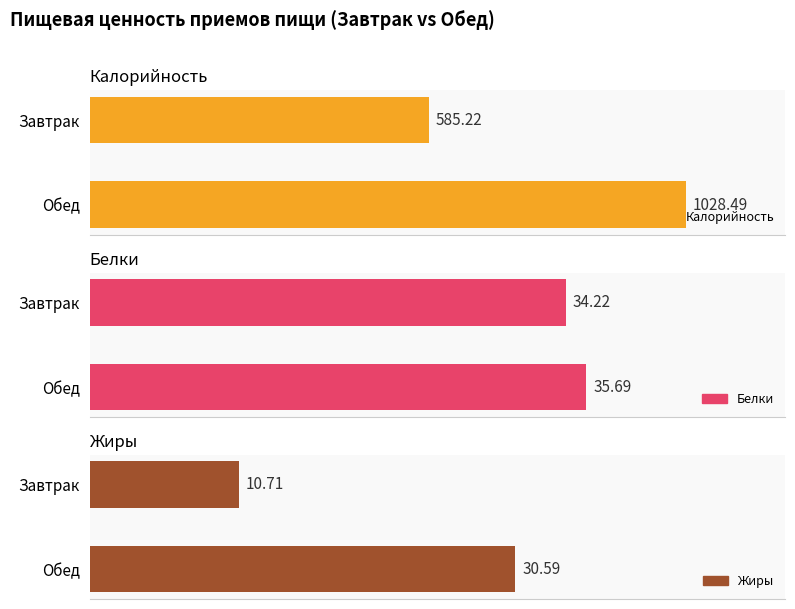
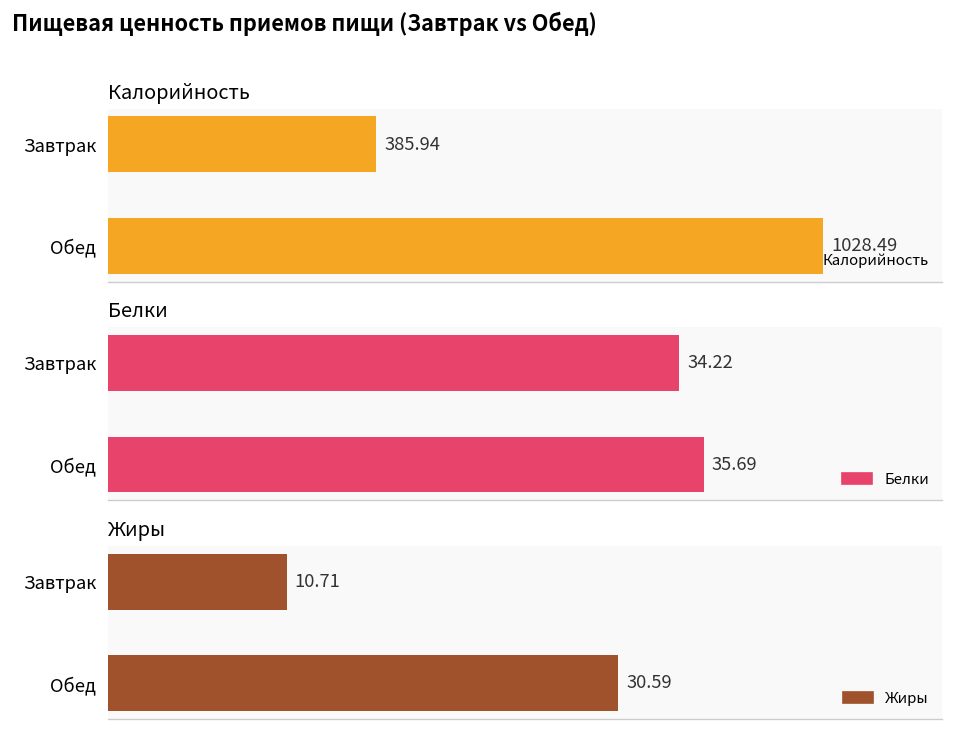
Калорийность, Завтрак: 585.22 -> 385.94
